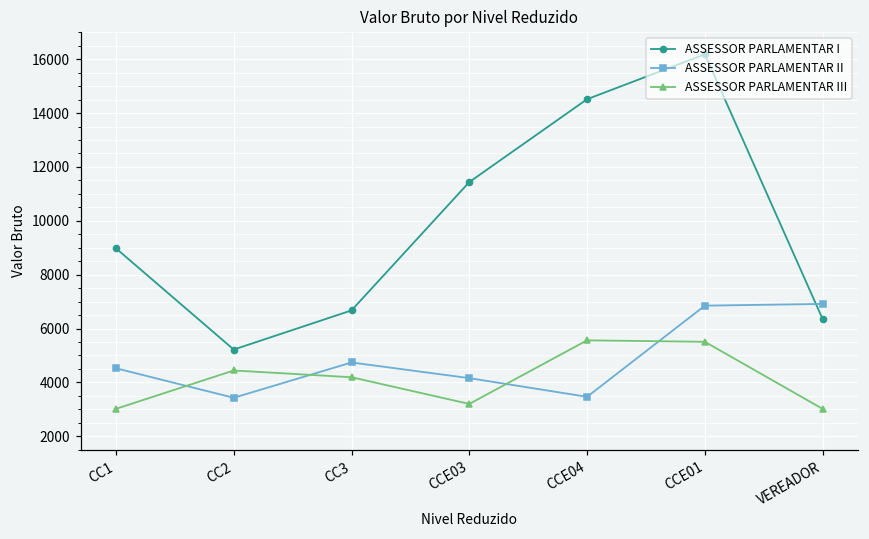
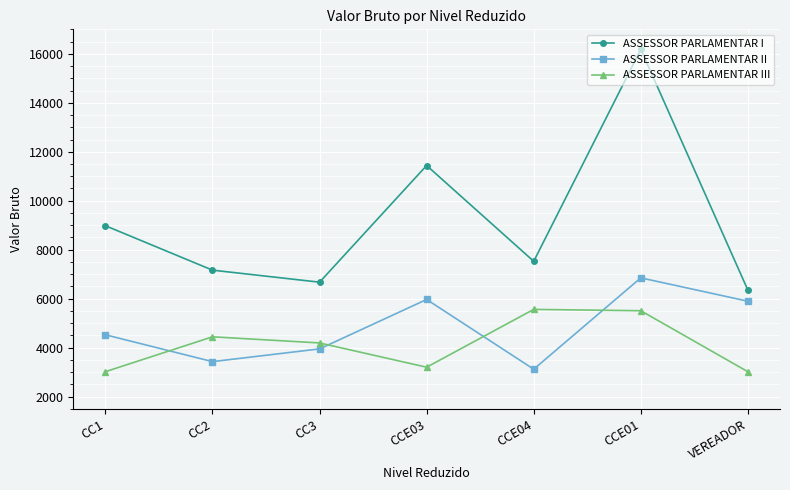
ASSESSOR PARLAMENTAR I, CC2: 5200 -> 7200
ASSESSOR PARLAMENTAR II, CC3: 4700 -> 3900
ASSESSOR PARLAMENTAR II, CCE03: 4200 -> 6000
ASSESSOR PARLAMENTAR I, CCE04: 14500 -> 7500
ASSESSOR PARLAMENTAR II, CCE04: 3500 -> 3100
ASSESSOR PARLAMENTAR II, VEREADOR: 6900 -> 5900
